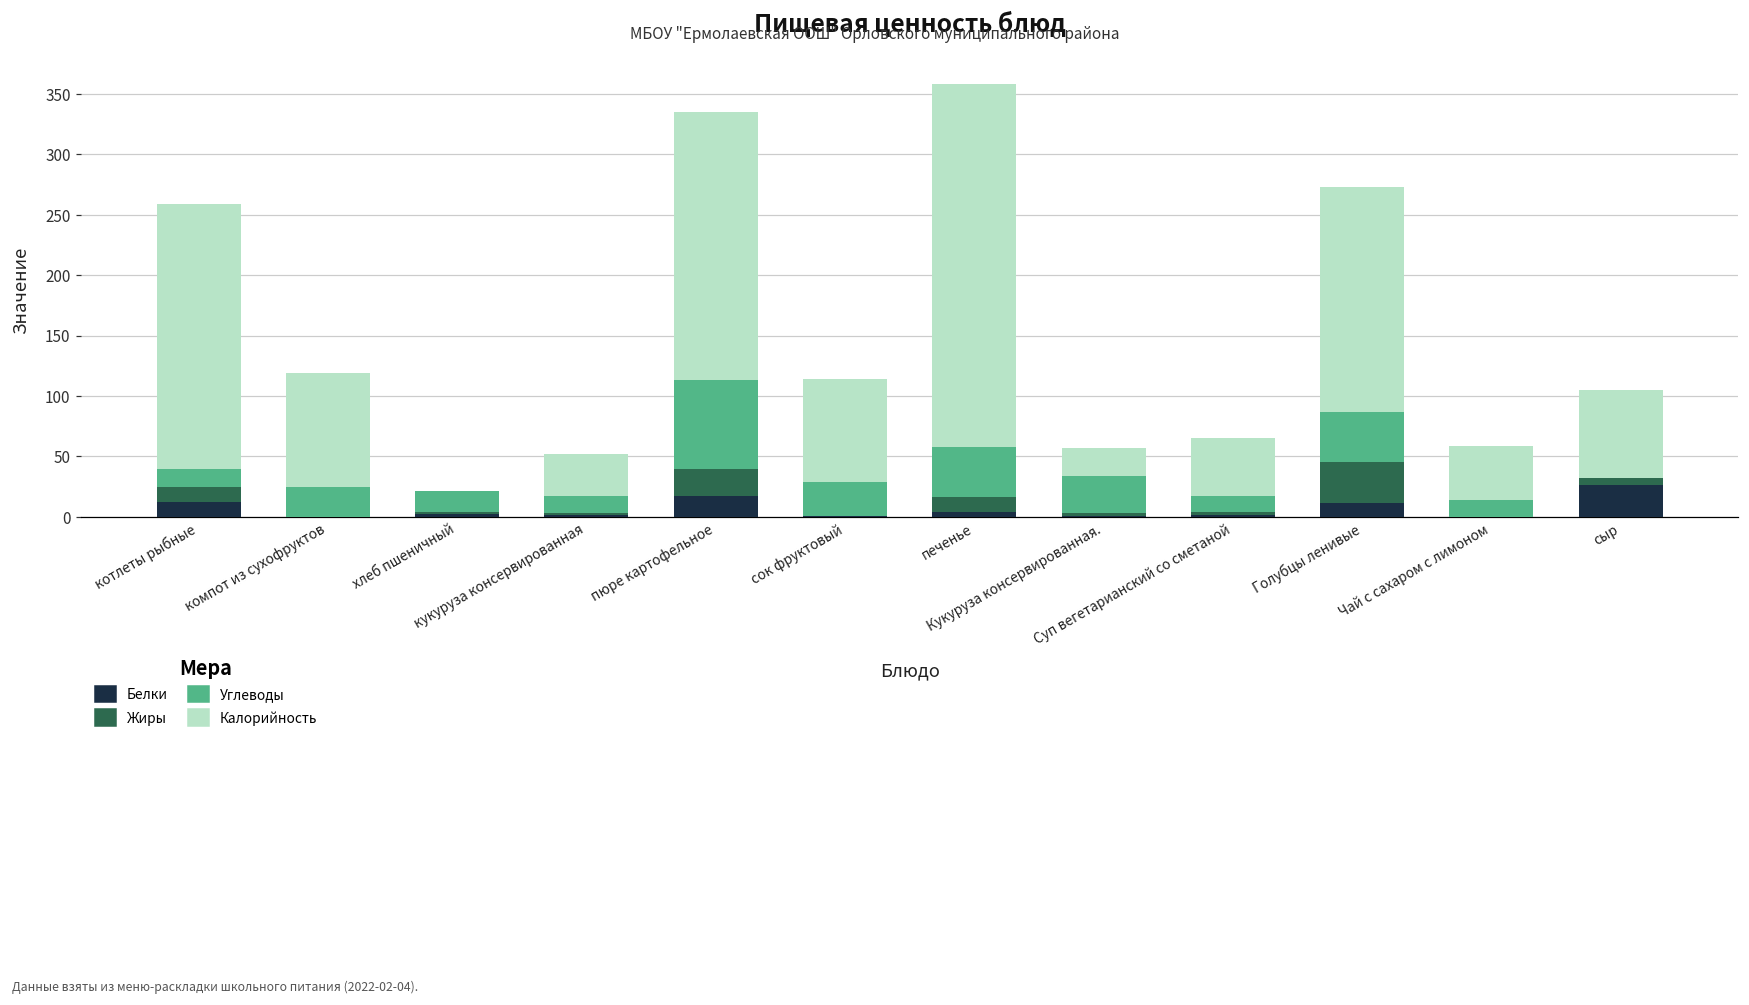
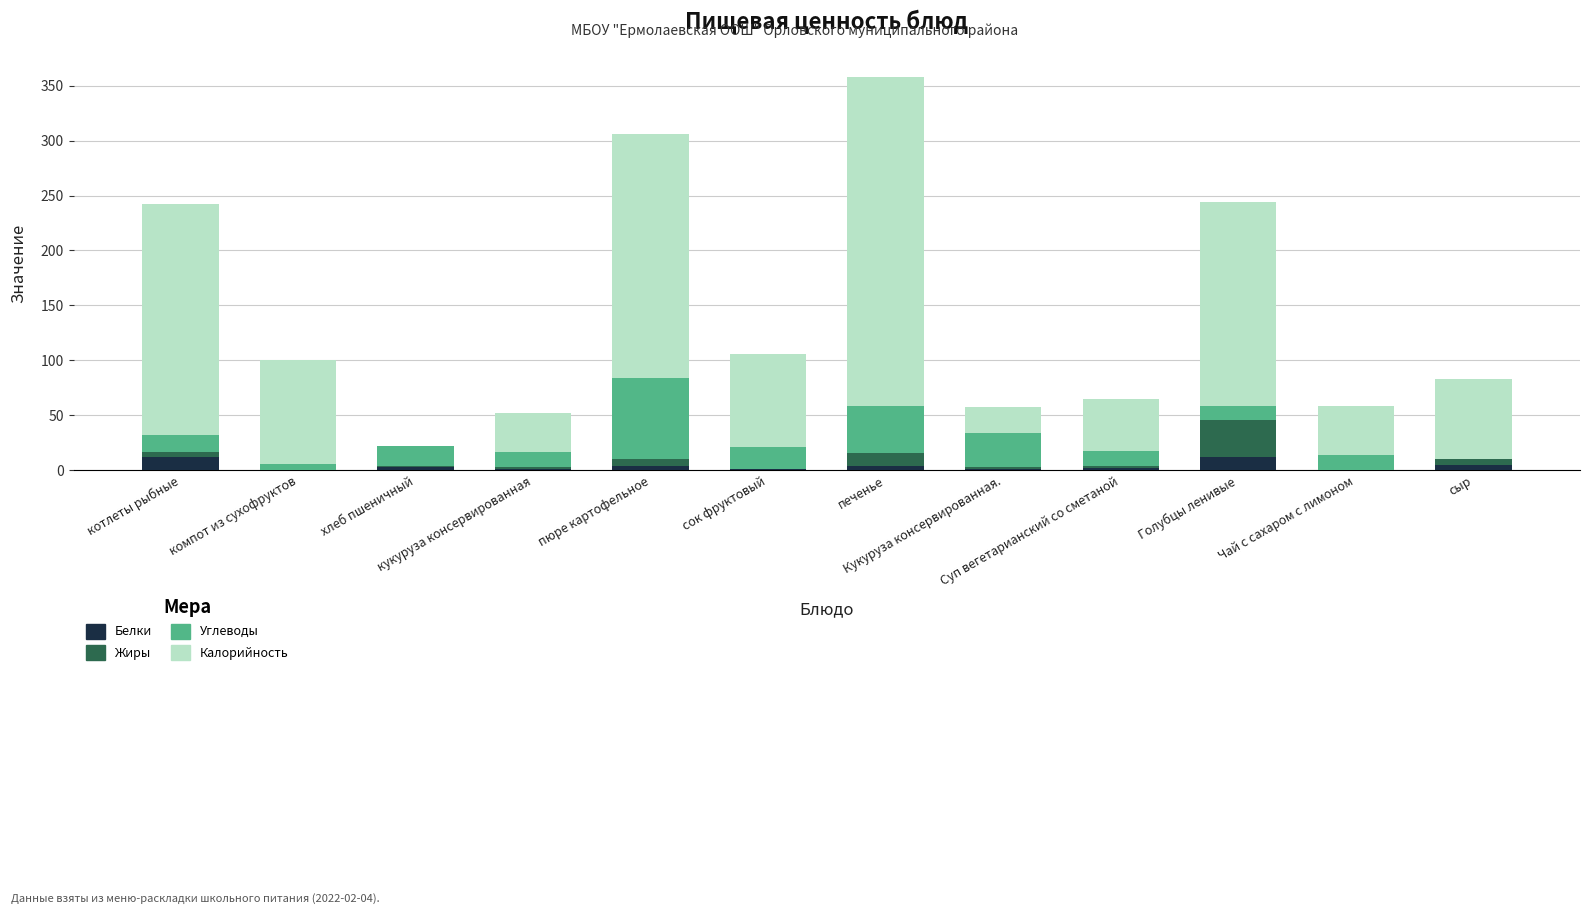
Жиры, котлеты рыбные: 12 -> 5
Калорийность, котлеты рыбные: 219 -> 211
Углеводы, компот из сухофруктов: 25 -> 6
Белки, пюре картофельное: 17 -> 4
Жиры, пюре картофельное: 22 -> 6
Углеводы, сок фруктовый: 28 -> 20
Углеводы, Голубцы ленивые: 41 -> 13
Белки, сыр: 26 -> 5
